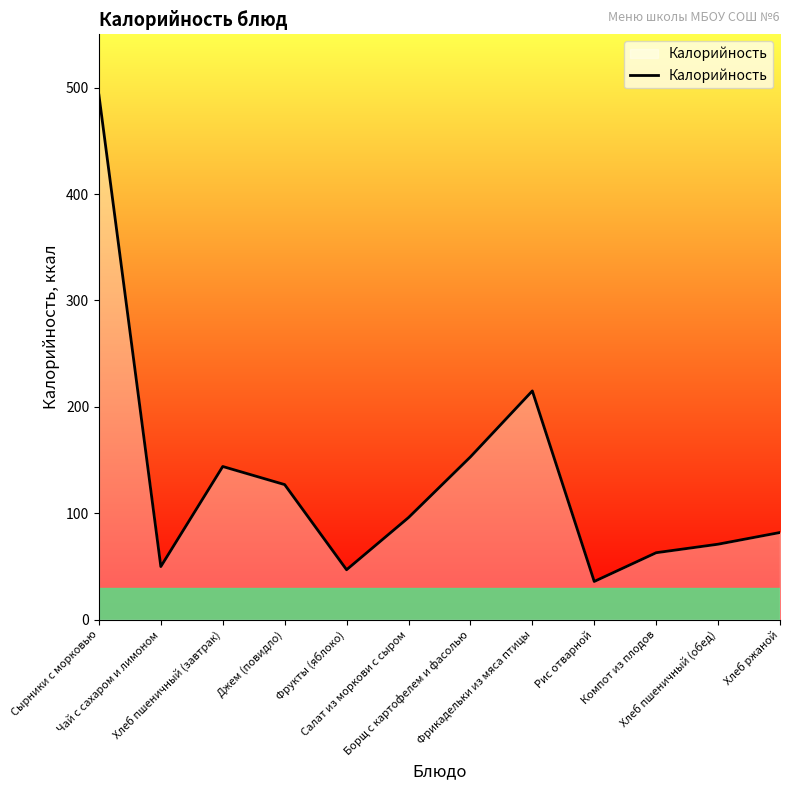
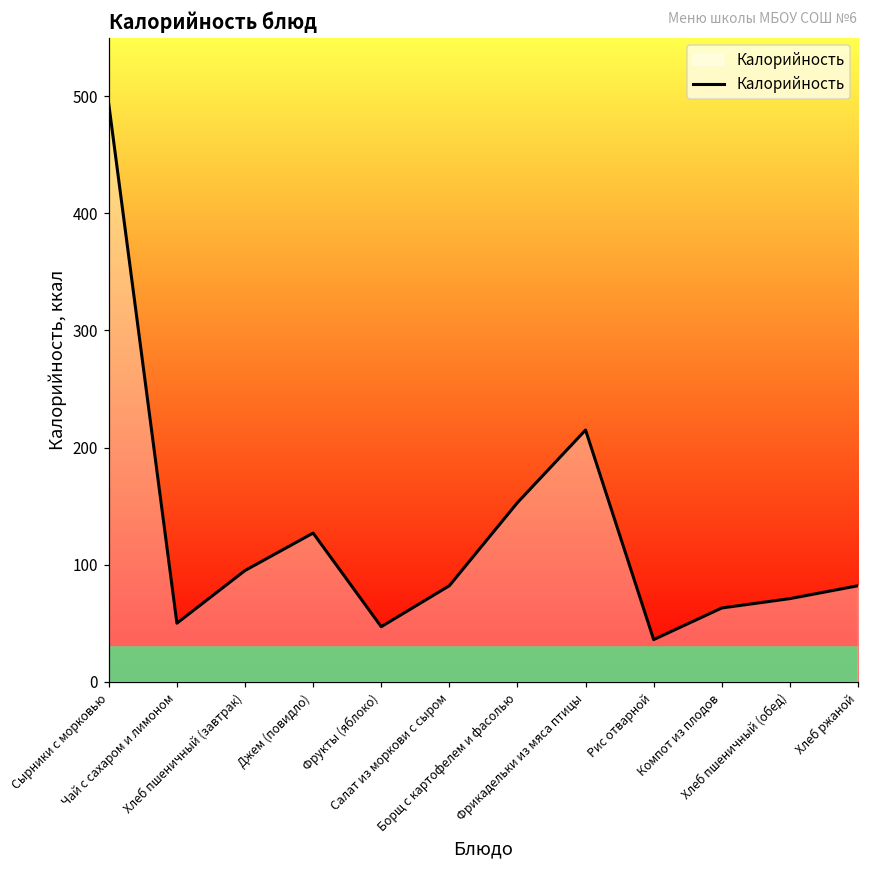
Хлеб пшеничный (завтрак): 144 -> 95
Салат из моркови с сыром: 96 -> 82
